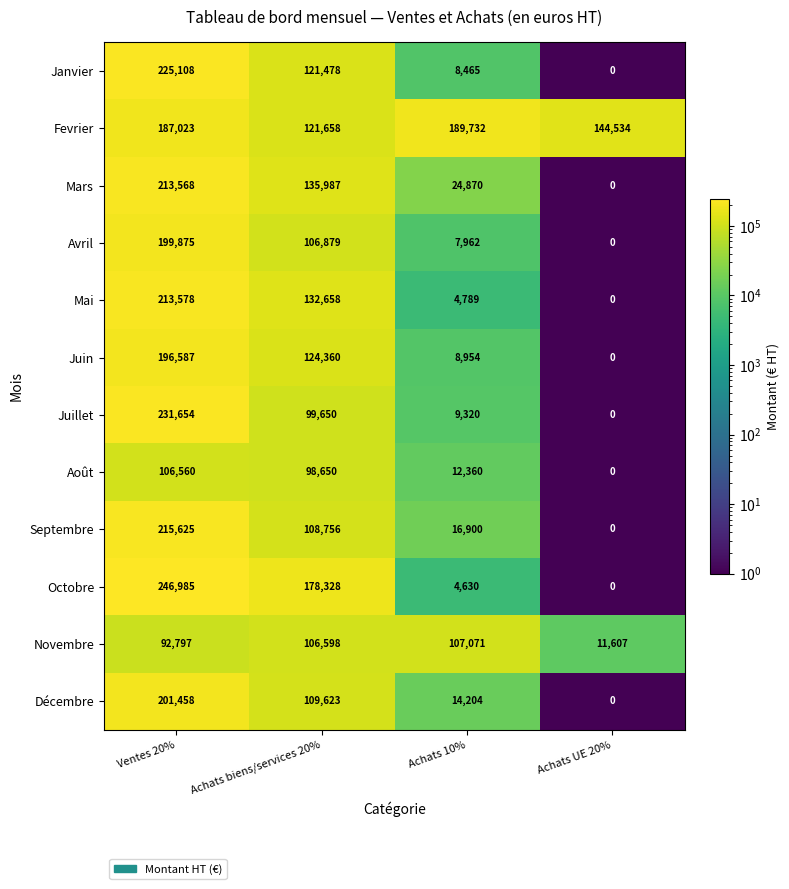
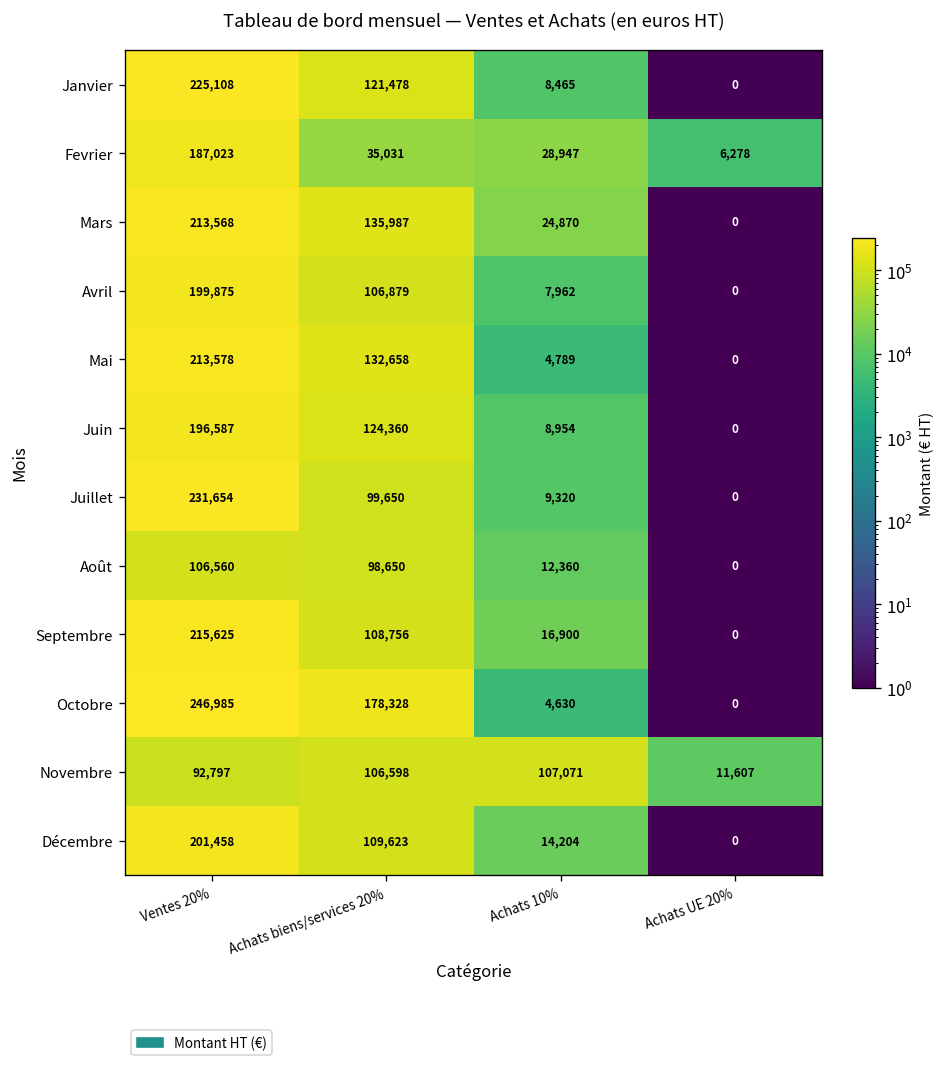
Fevrier, Achats biens/services 20%: 121,658 -> 35,031
Fevrier, Achats 10%: 189,732 -> 28,947
Fevrier, Achats UE 20%: 144,534 -> 6,278
